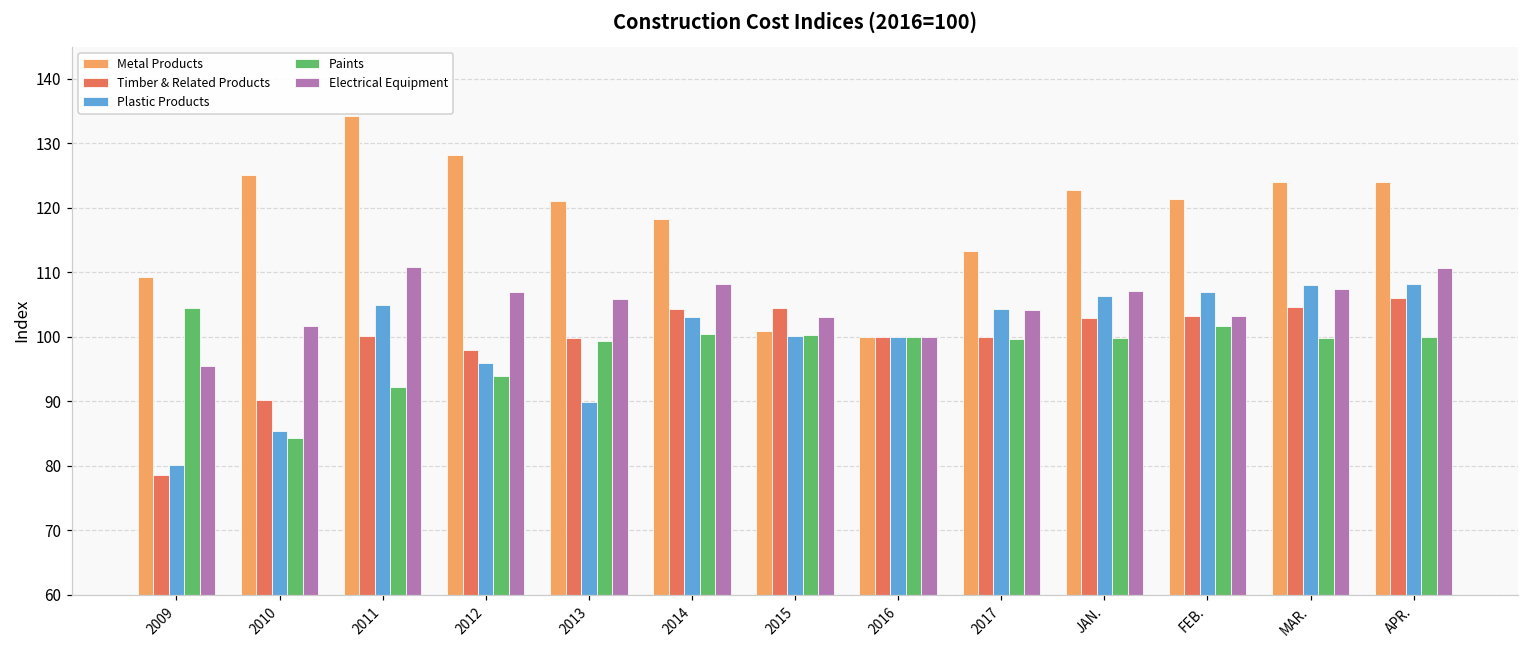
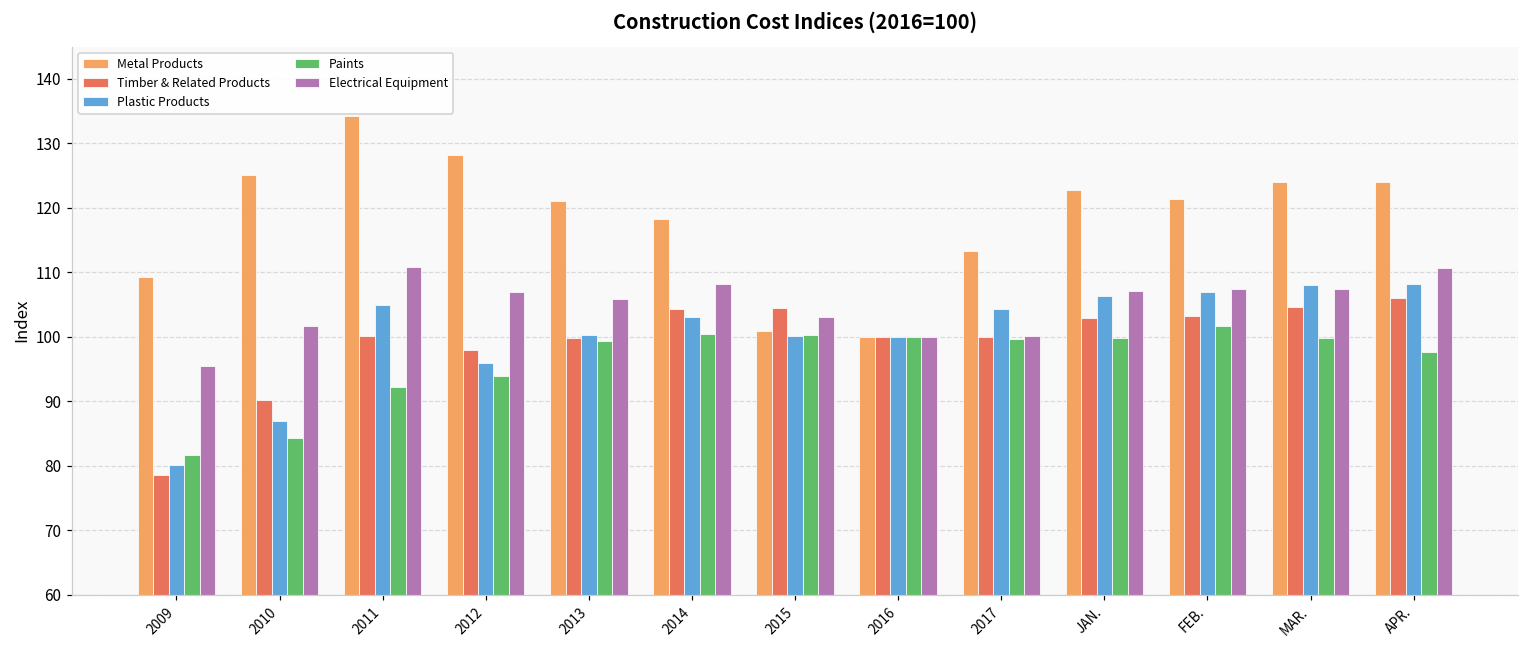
Paints, 2009: 105 -> 82
Plastic Products, 2010: 85 -> 87
Plastic Products, 2013: 90 -> 100
Electrical Equipment, 2017: 104 -> 100
Electrical Equipment, FEB.: 103 -> 107
Paints, APR.: 100 -> 98
